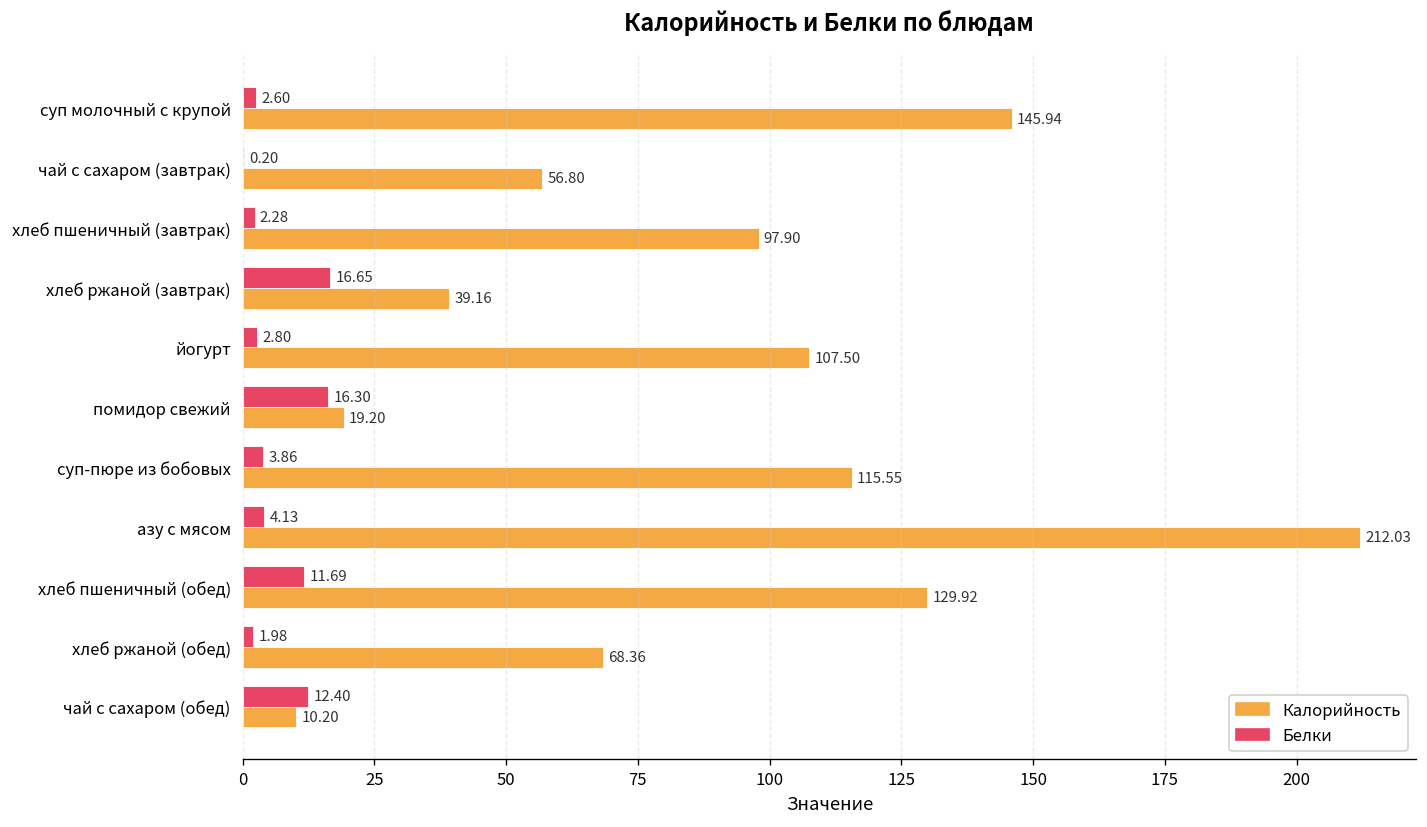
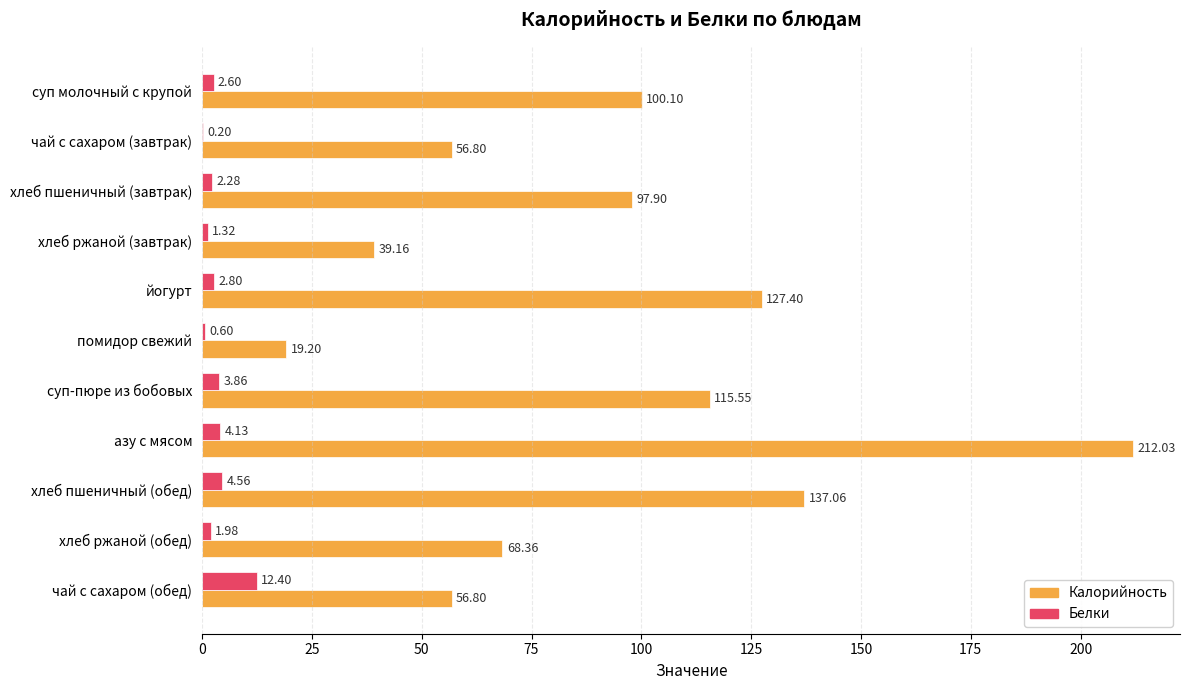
Калорийность, суп молочный с крупой: 145.94 -> 100.10
Белки, хлеб ржаной (завтрак): 16.65 -> 1.32
Калорийность, йогурт: 107.50 -> 127.40
Белки, помидор свежий: 16.30 -> 0.60
Белки, хлеб пшеничный (обед): 11.69 -> 4.56
Калорийность, хлеб пшеничный (обед): 129.92 -> 137.06
Калорийность, чай с сахаром (обед): 10.20 -> 56.80
